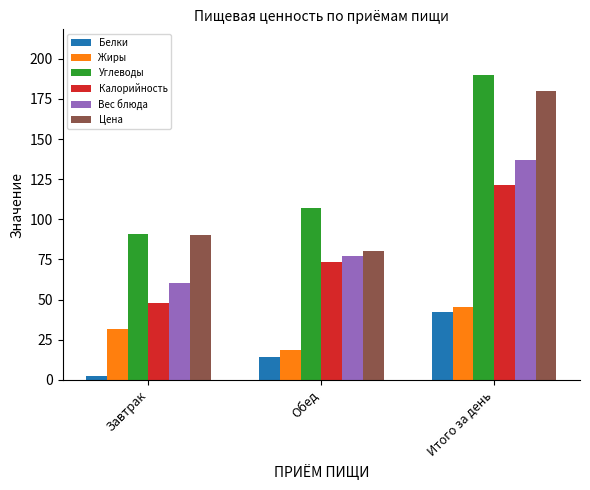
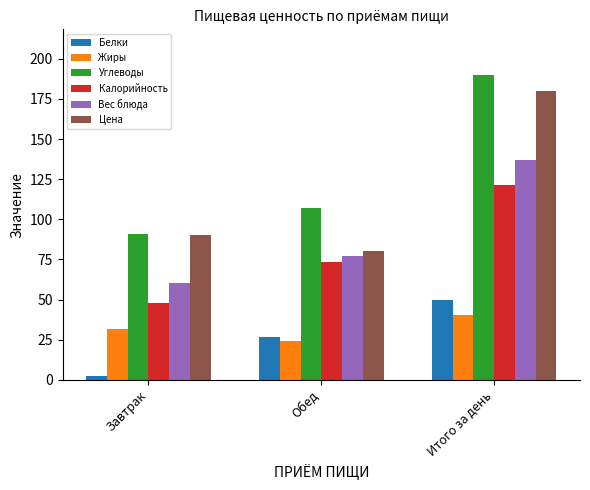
Белки, Обед: 14 -> 27
Жиры, Обед: 19 -> 24
Белки, Итого за день: 42 -> 50
Жиры, Итого за день: 45 -> 40
